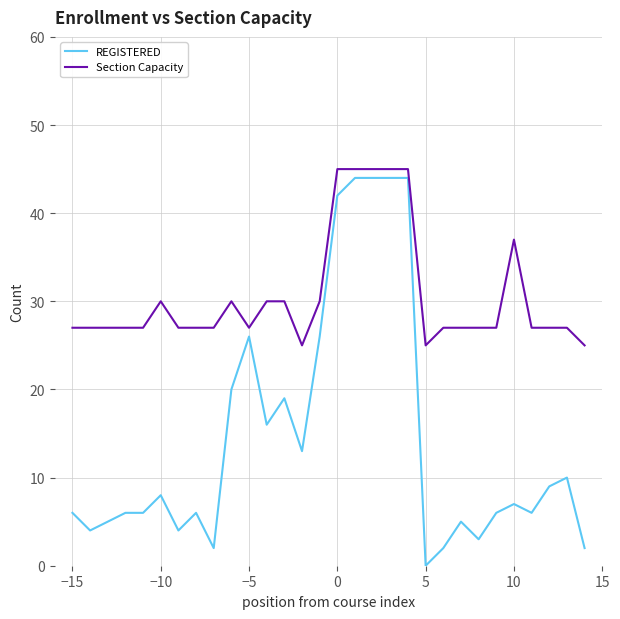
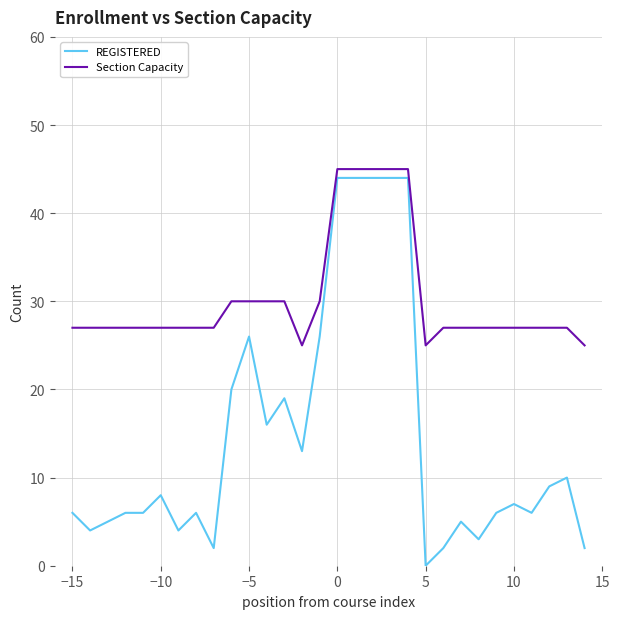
Section Capacity, −10: 30 -> 27
Section Capacity, −5: 27 -> 30
REGISTERED, 0: 42 -> 44
Section Capacity, 10: 37 -> 27
